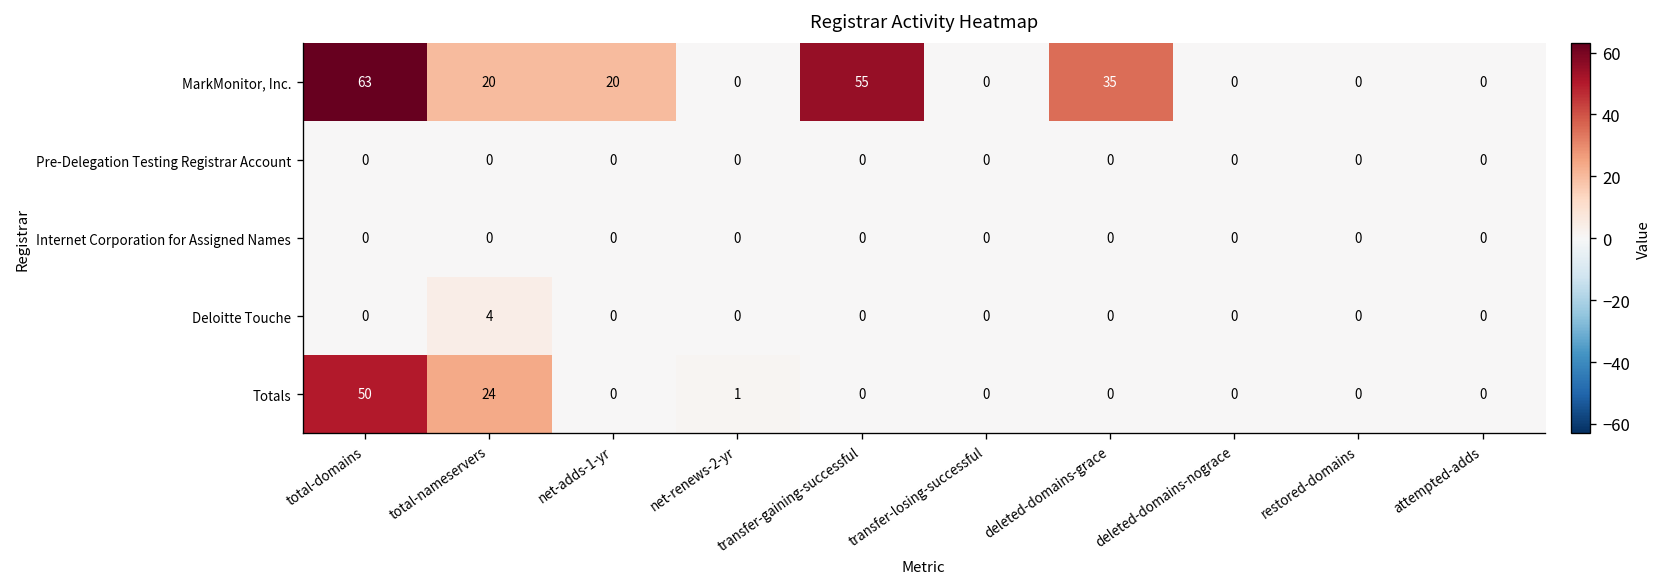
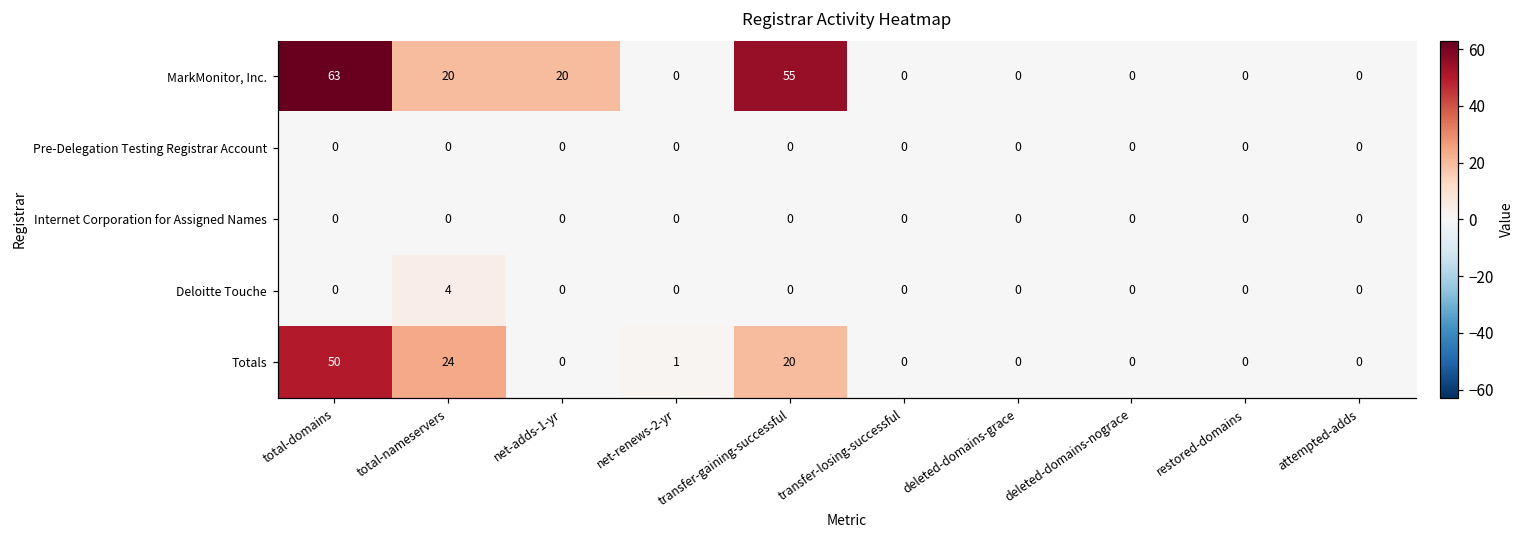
MarkMonitor, Inc., deleted-domains-grace: 35 -> 0
Totals, transfer-gaining-successful: 0 -> 20
